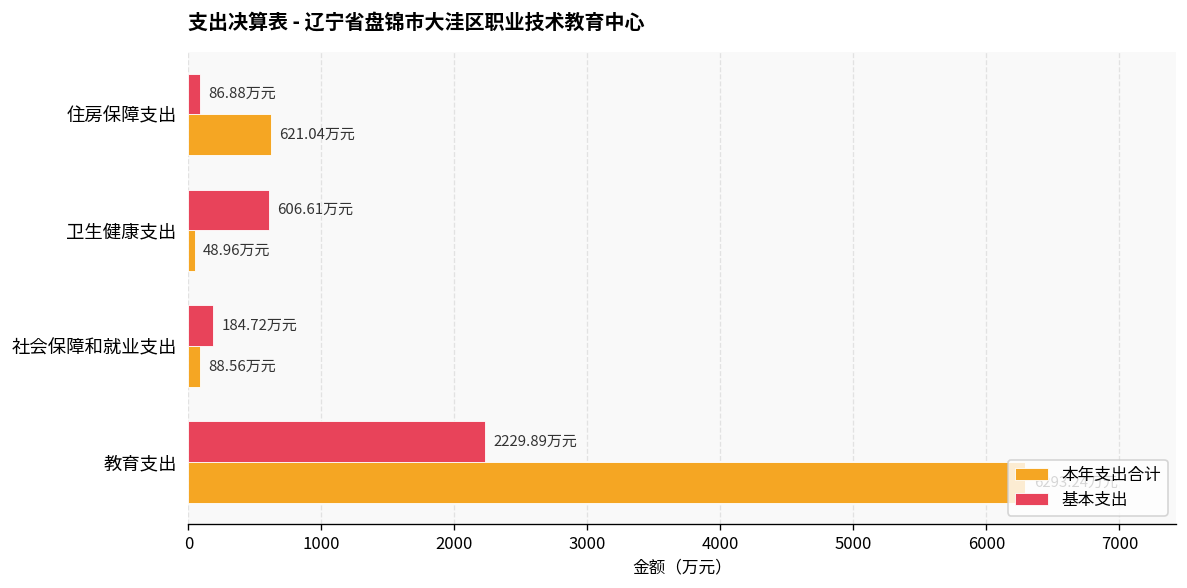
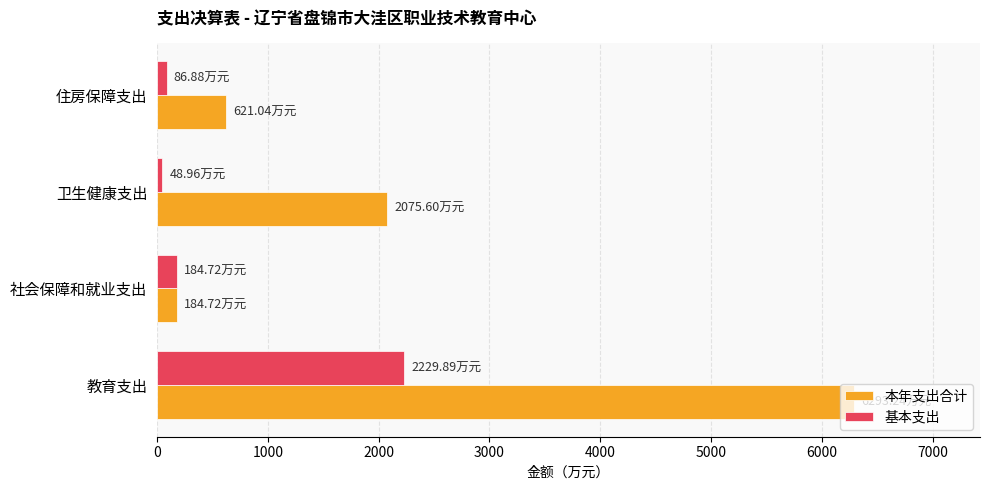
基本支出, 卫生健康支出: 606.61 -> 48.96
本年支出合计, 卫生健康支出: 48.96 -> 2075.60
本年支出合计, 社会保障和就业支出: 88.56 -> 184.72
